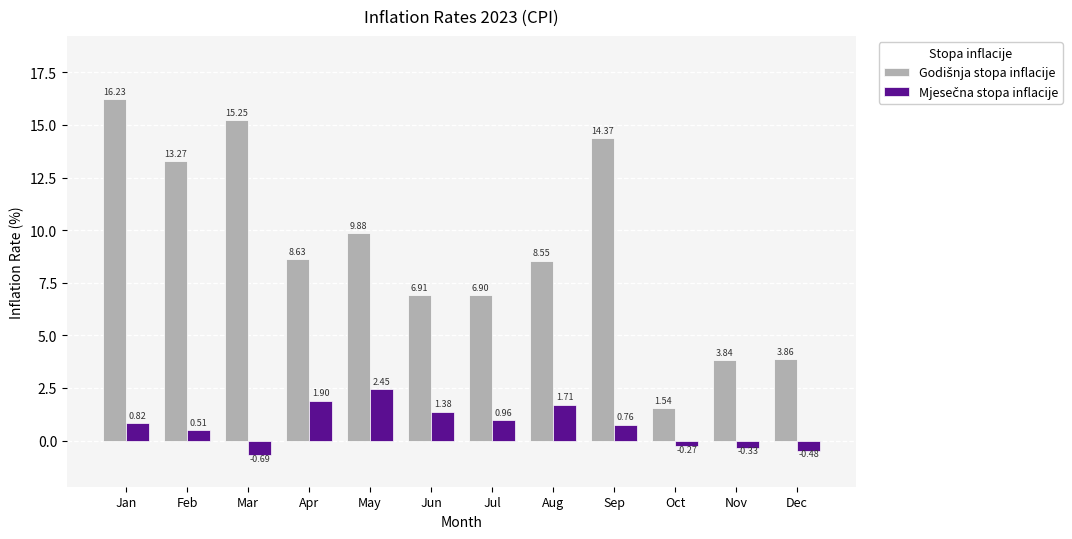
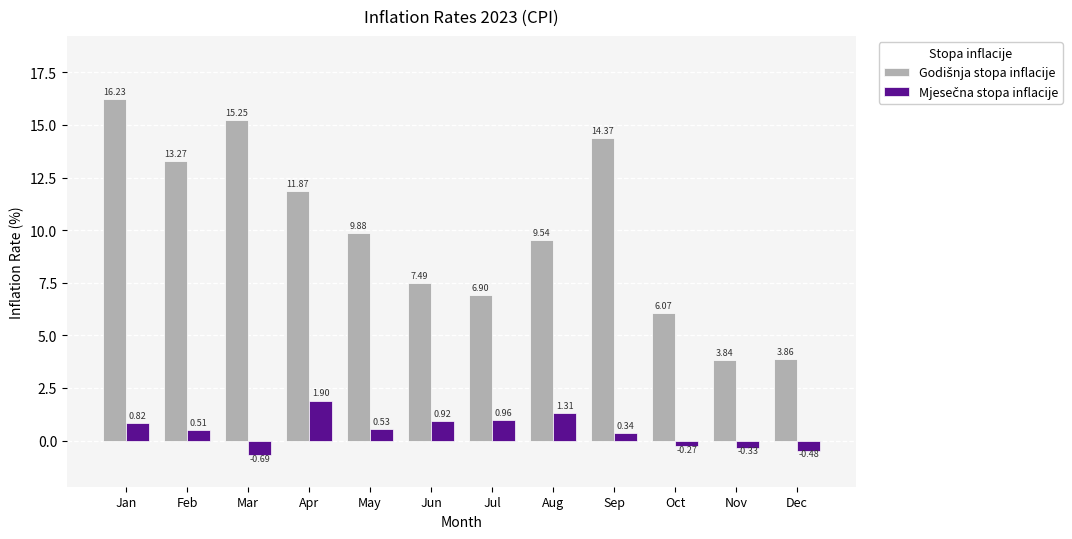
Godišnja stopa inflacije, Apr: 8.63 -> 11.87
Mjesečna stopa inflacije, May: 2.45 -> 0.53
Godišnja stopa inflacije, Jun: 6.91 -> 7.49
Mjesečna stopa inflacije, Jun: 1.38 -> 0.92
Godišnja stopa inflacije, Aug: 8.55 -> 9.54
Mjesečna stopa inflacije, Aug: 1.71 -> 1.31
Mjesečna stopa inflacije, Sep: 0.76 -> 0.34
Godišnja stopa inflacije, Oct: 1.54 -> 6.07
